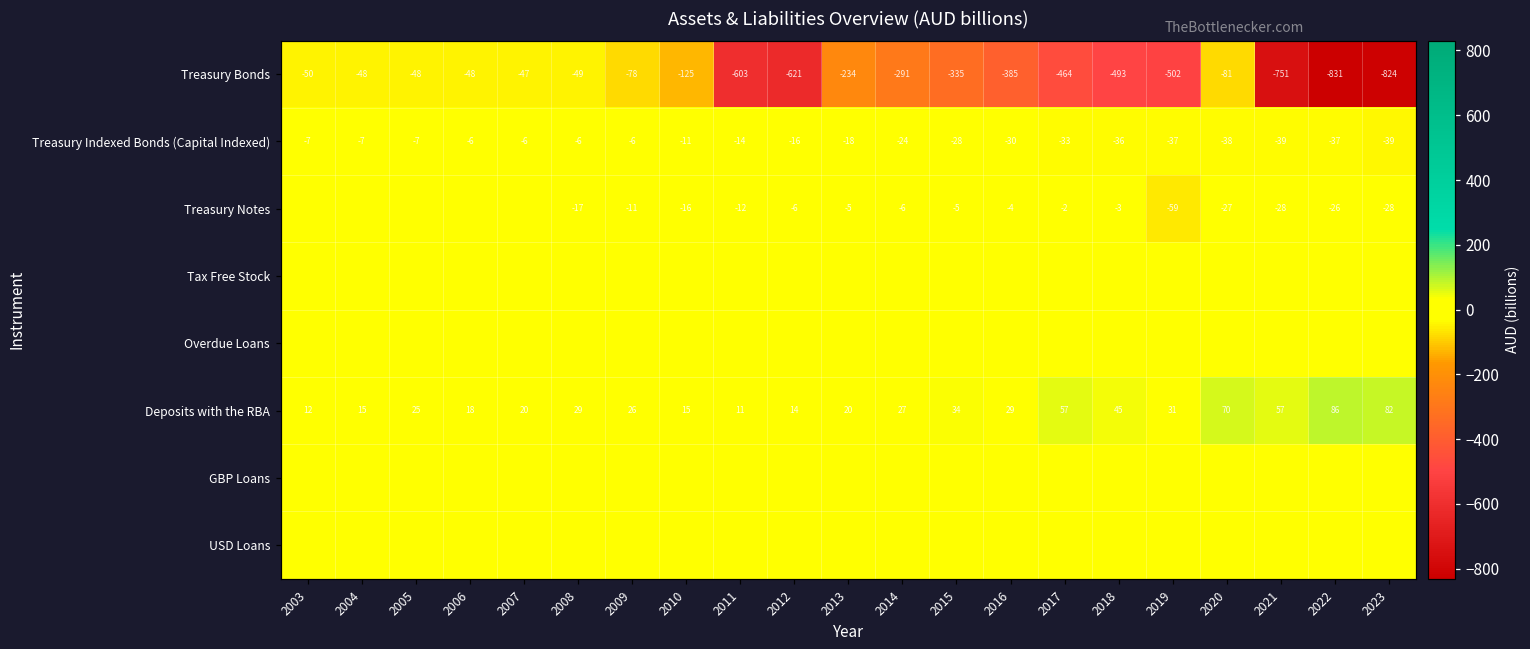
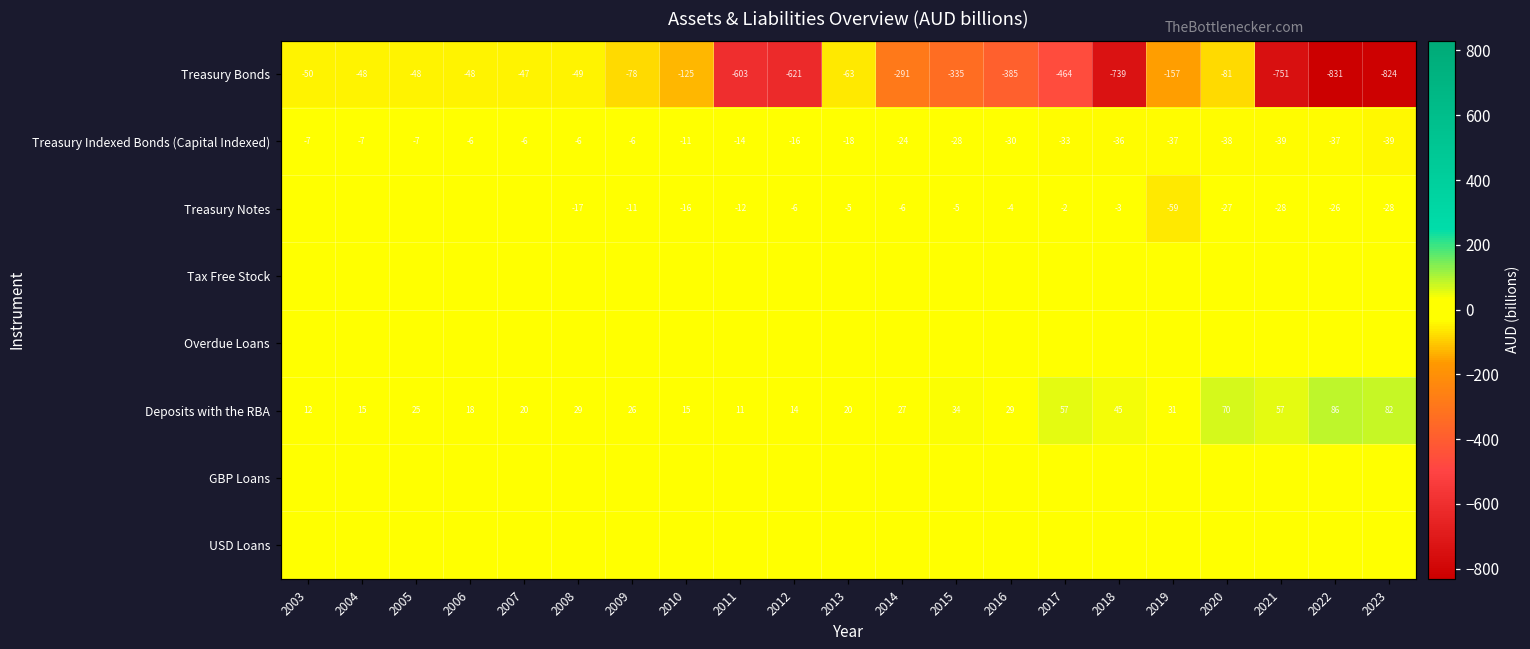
Treasury Bonds, 2013: -234 -> -63
Treasury Bonds, 2018: -493 -> -739
Treasury Bonds, 2019: -502 -> -157
